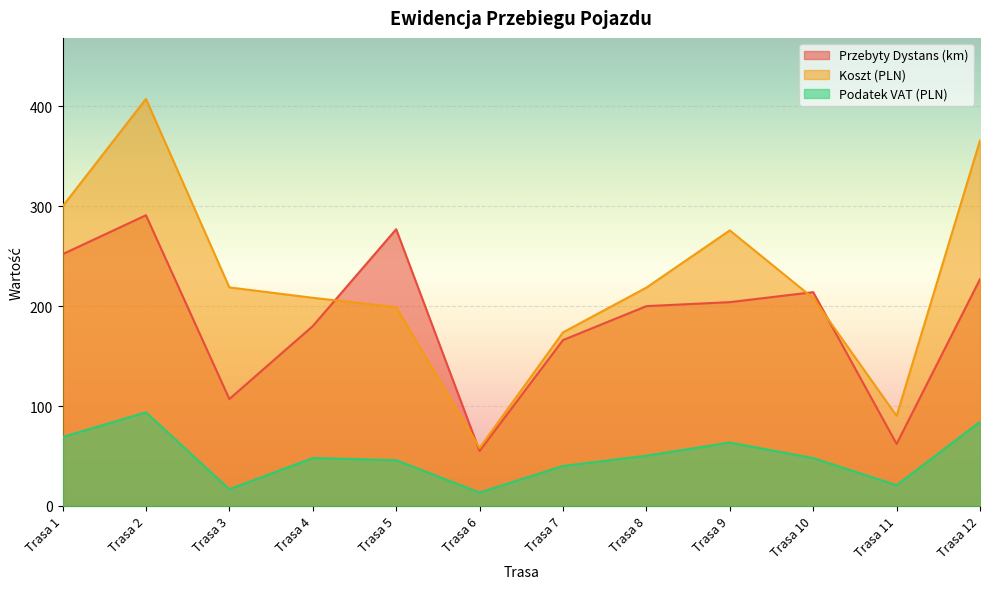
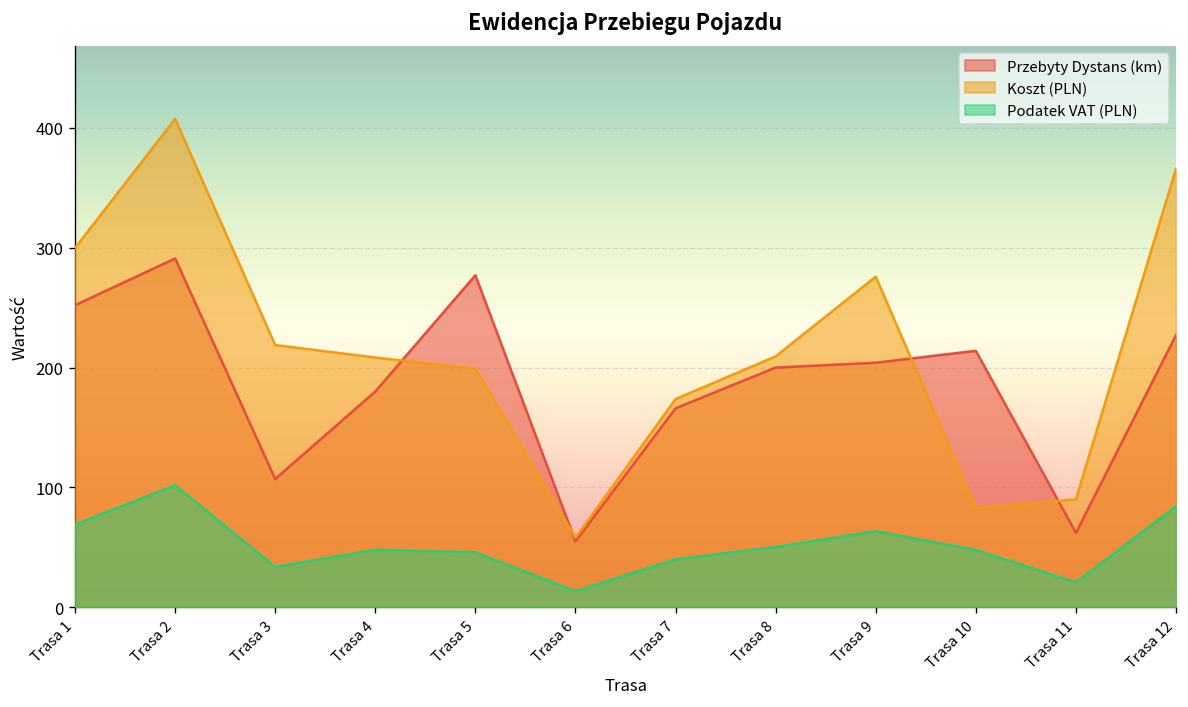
Podatek VAT (PLN), Trasa 2: 90 -> 100
Podatek VAT (PLN), Trasa 3: 20 -> 30
Koszt (PLN), Trasa 8: 220 -> 210
Koszt (PLN), Trasa 10: 210 -> 80
